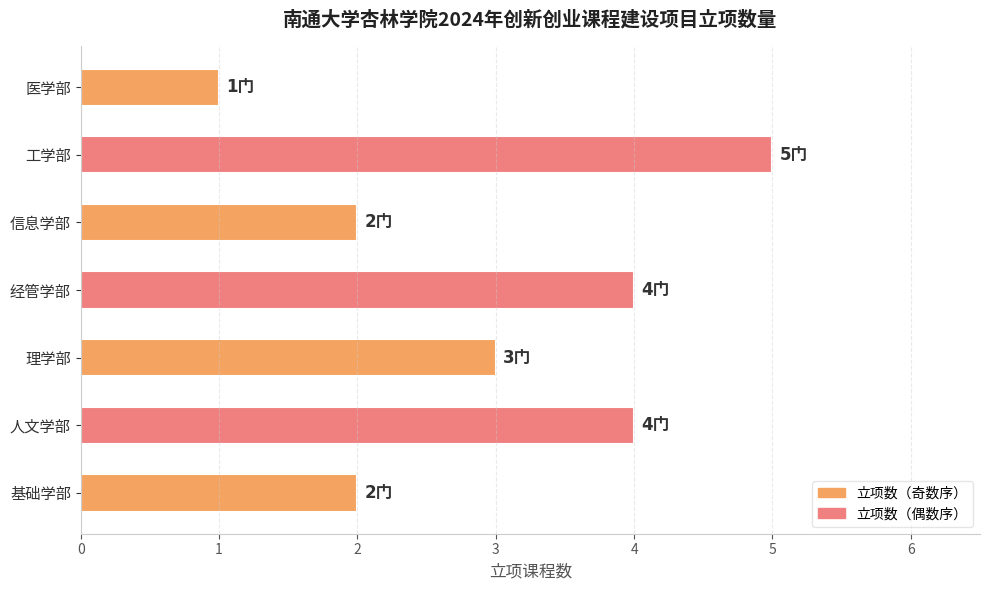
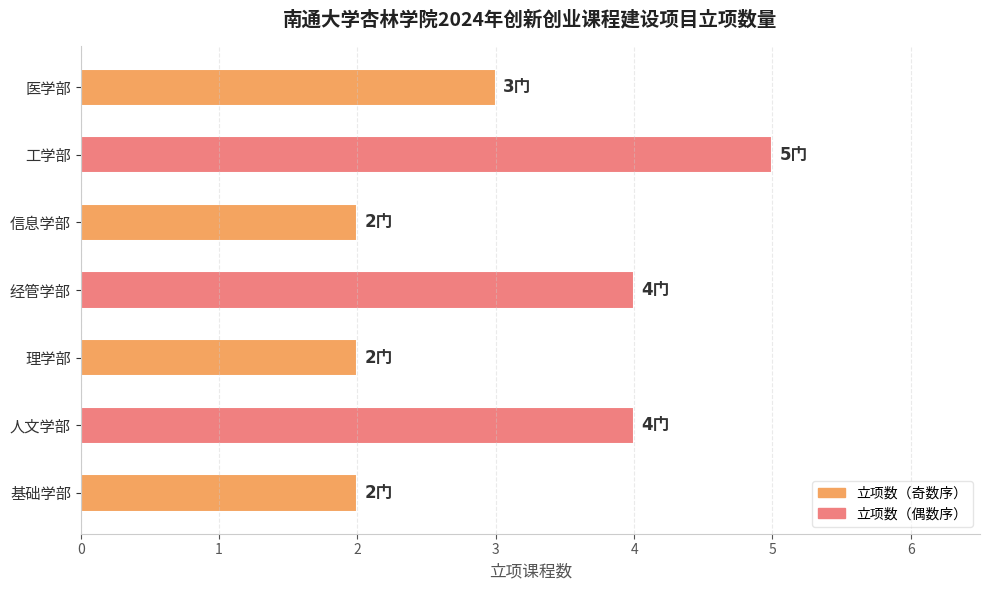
医学部: 1门 -> 3门
理学部: 3门 -> 2门
